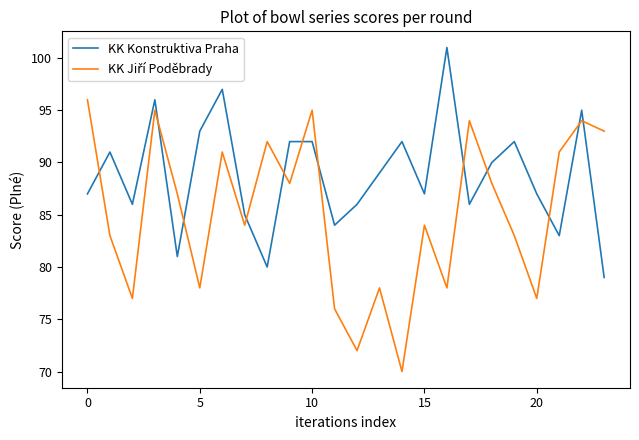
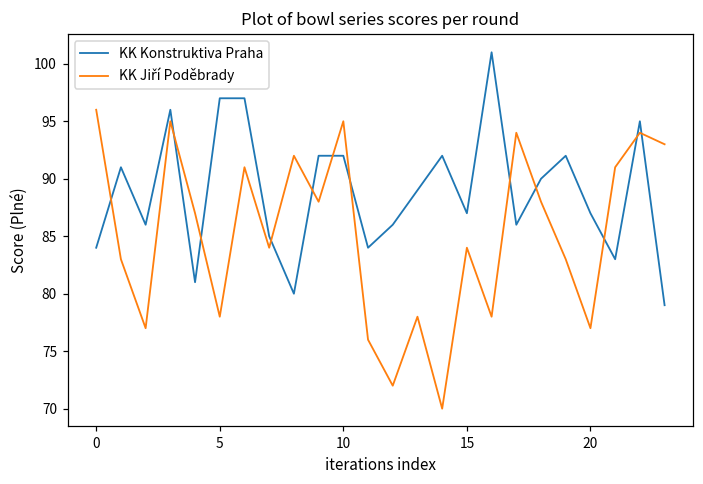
KK Konstruktiva Praha, 0: 87 -> 84
KK Konstruktiva Praha, 5: 93 -> 97
